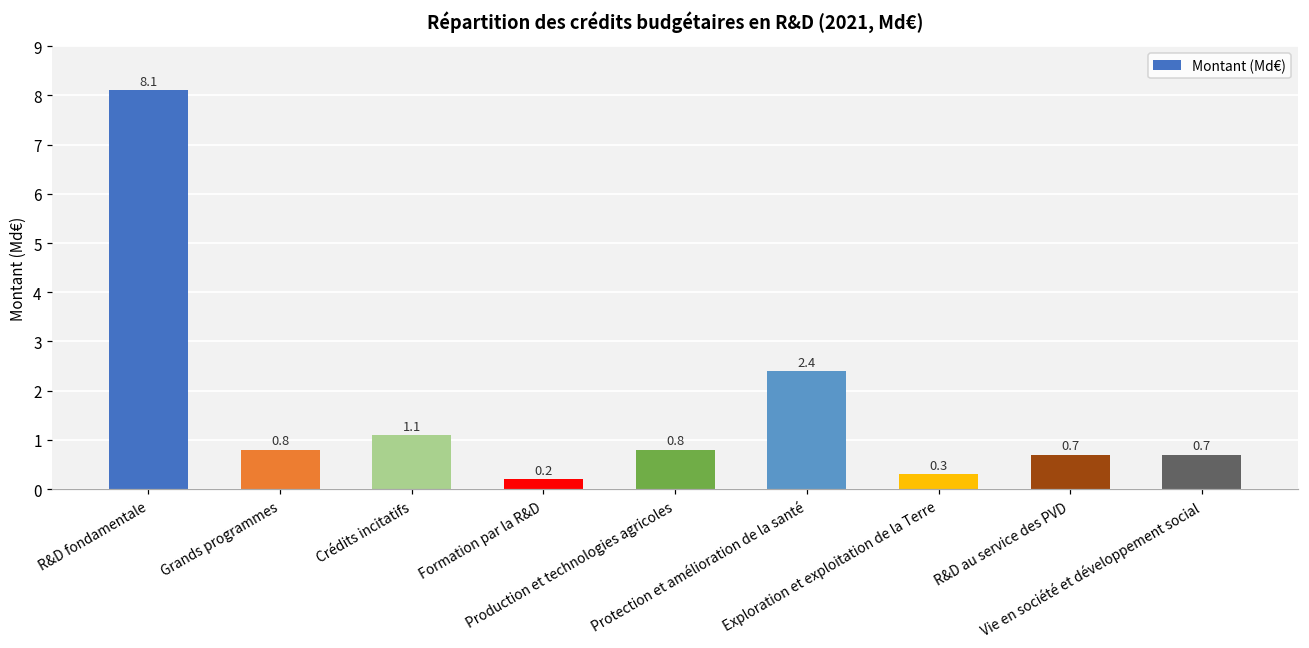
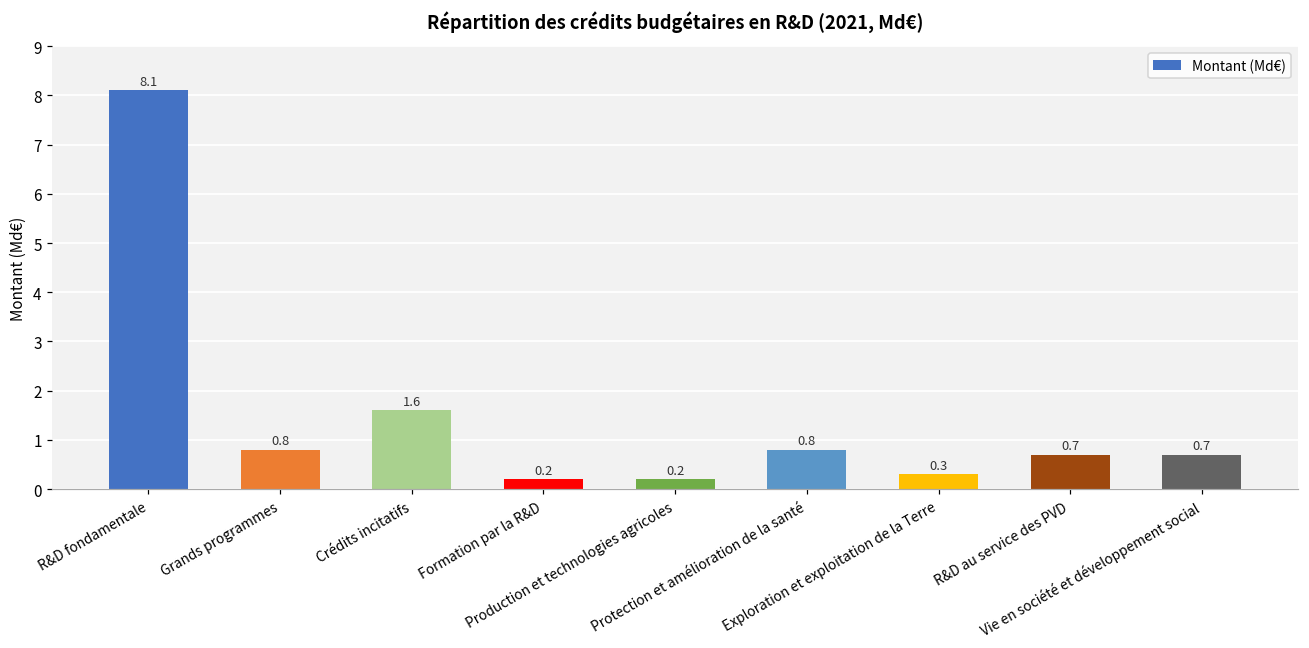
Crédits incitatifs: 1.1 -> 1.6
Production et technologies agricoles: 0.8 -> 0.2
Protection et amélioration de la santé: 2.4 -> 0.8
